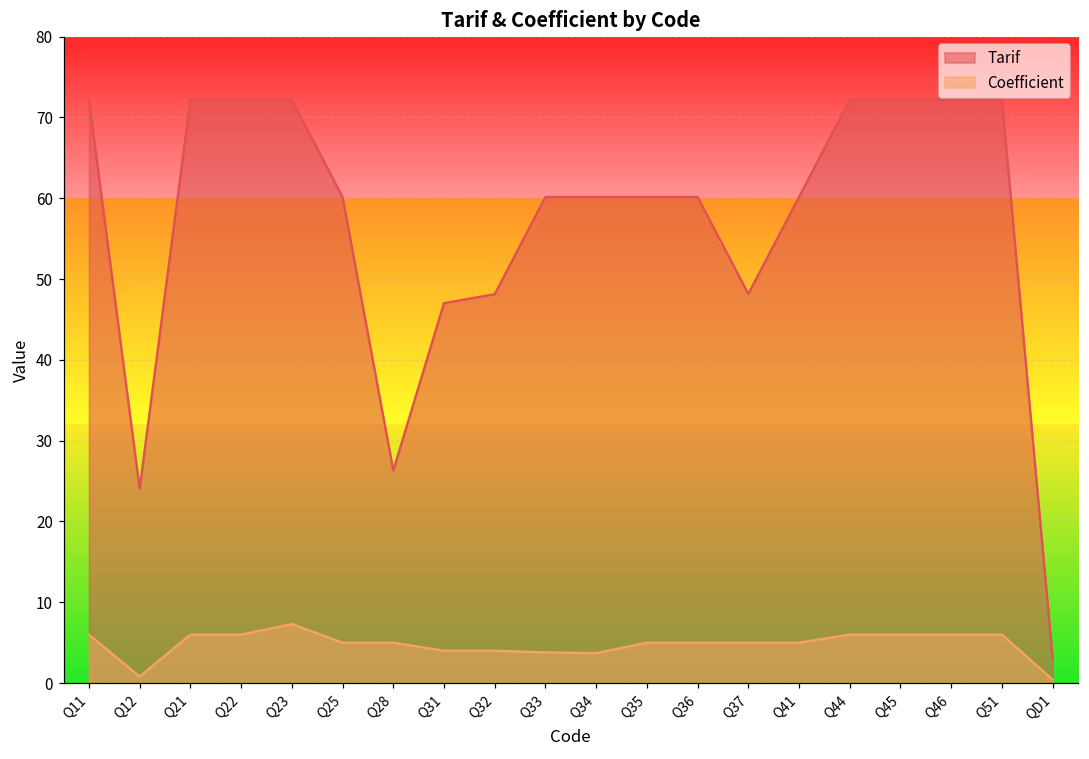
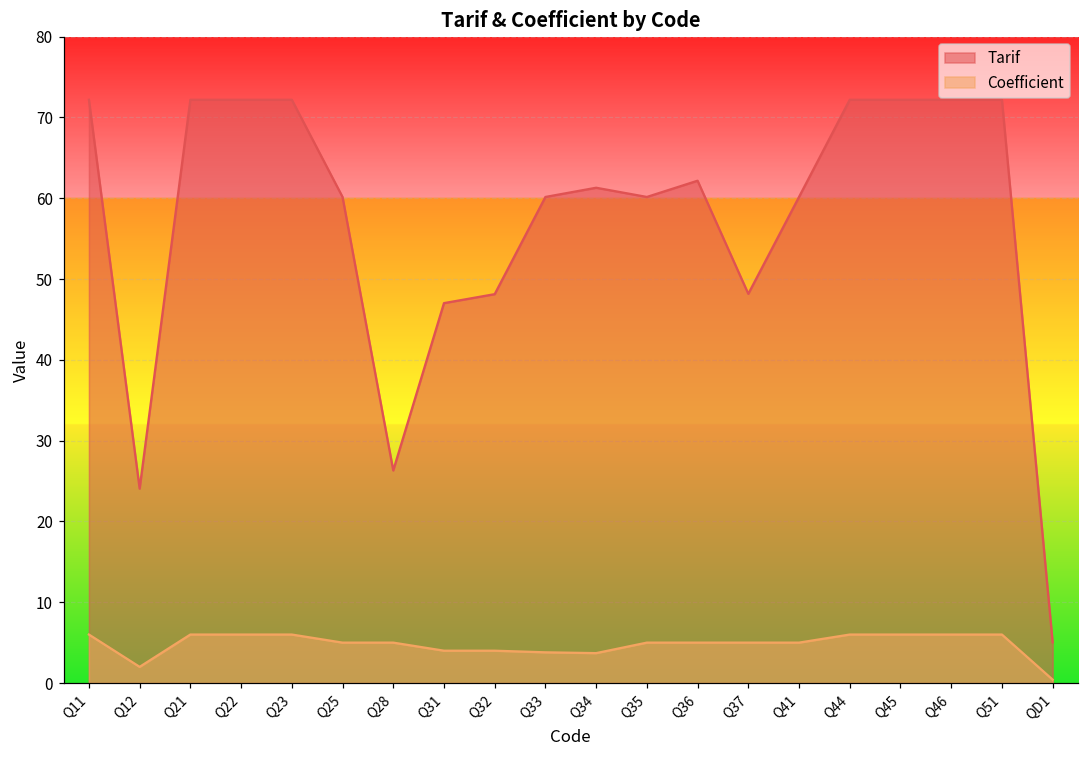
Coefficient, Q12: 1 -> 2
Coefficient, Q23: 7 -> 6
Tarif, Q34: 60 -> 61
Tarif, Q36: 60 -> 62
Tarif, QD1: 3 -> 5
